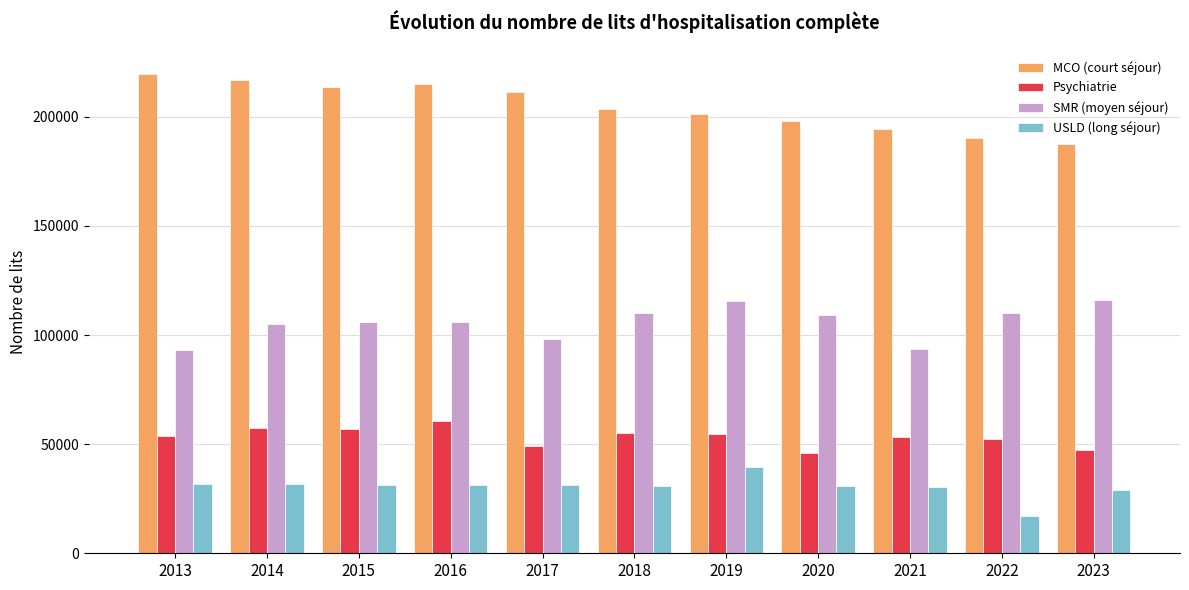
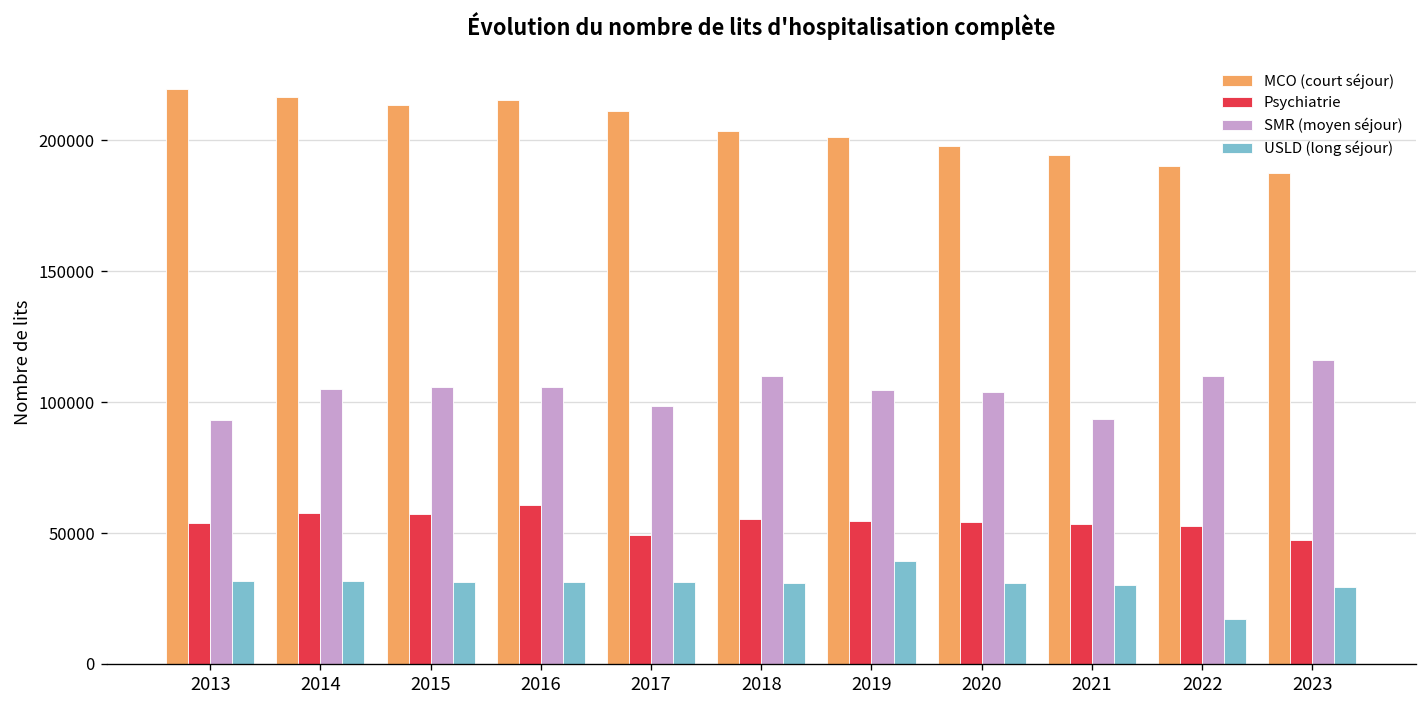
SMR (moyen séjour), 2019: 116000 -> 105000
Psychiatrie, 2020: 46000 -> 54000
SMR (moyen séjour), 2020: 109000 -> 104000
